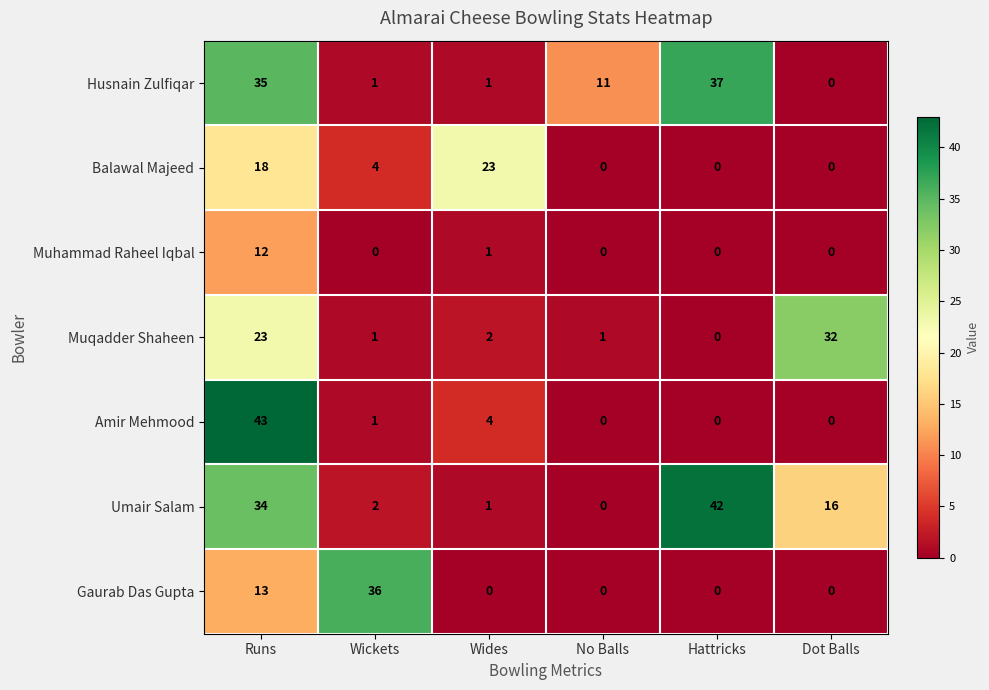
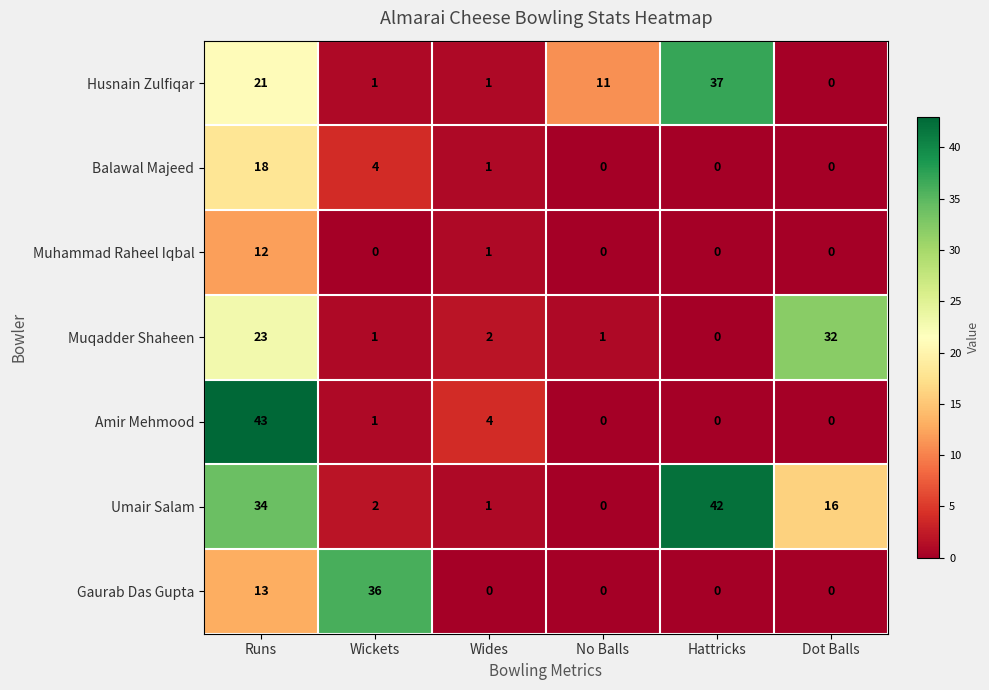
Husnain Zulfiqar, Runs: 35 -> 21
Balawal Majeed, Wides: 23 -> 1
